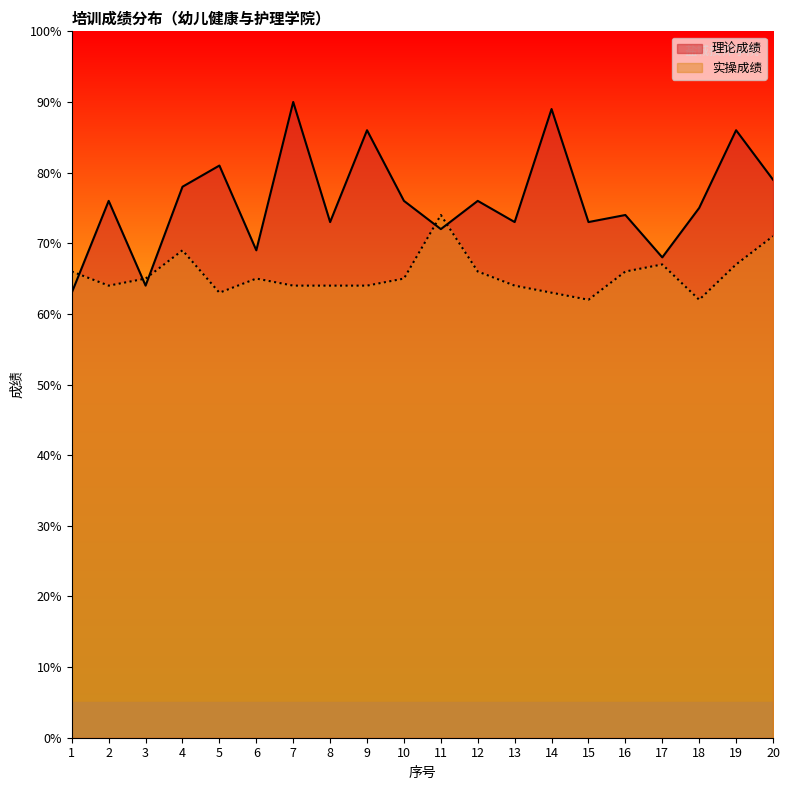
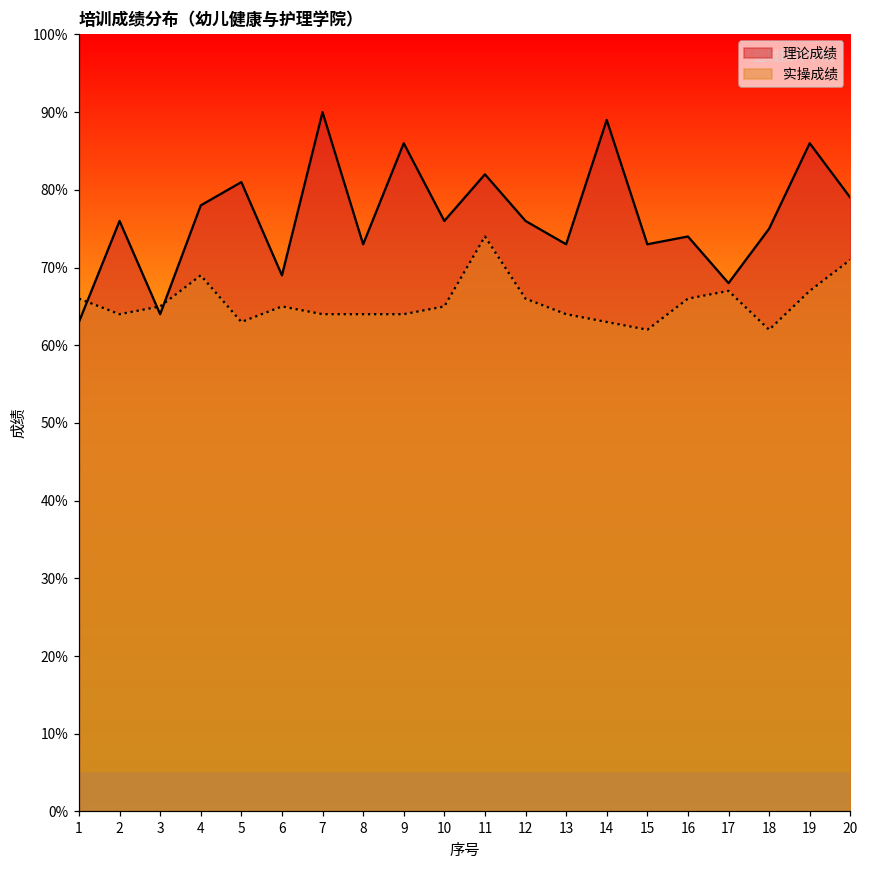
理论成绩, 11: 72% -> 82%
